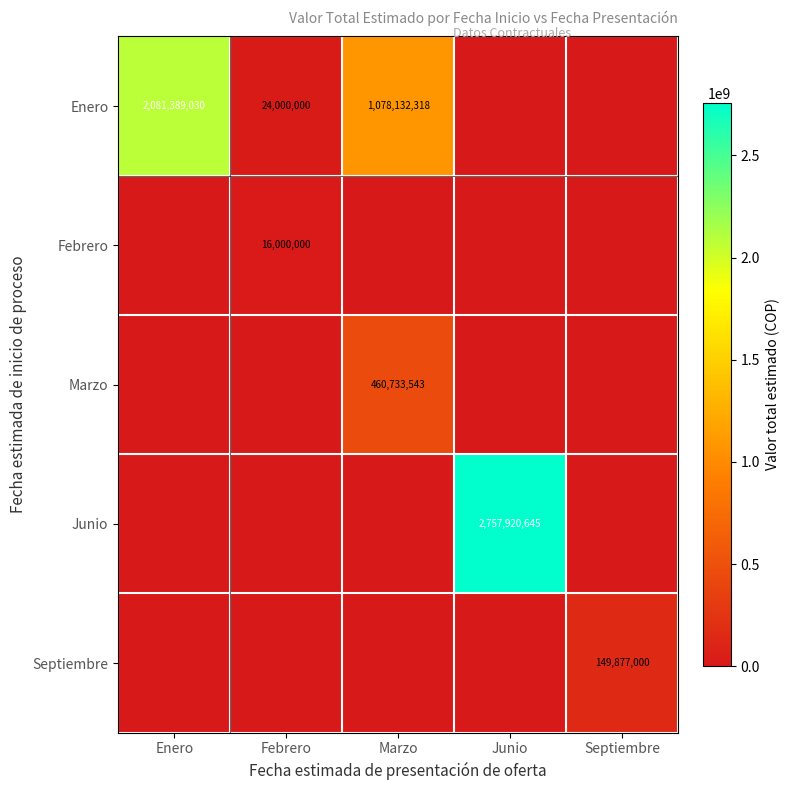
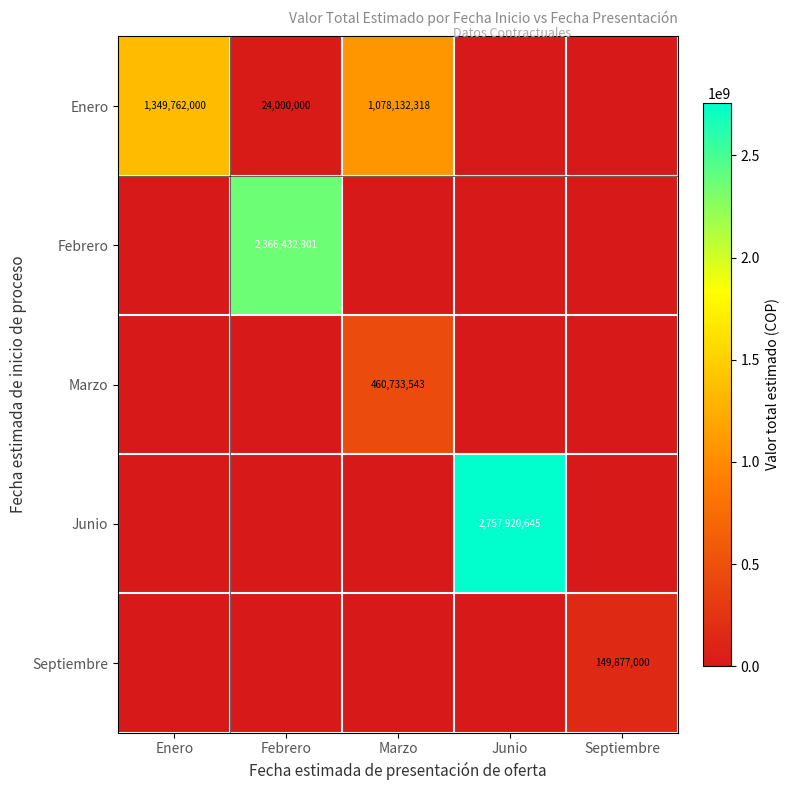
Enero, Enero: 2,081,389,030 -> 1,349,762,000
Febrero, Febrero: 16,000,000 -> 2,366,432,801
